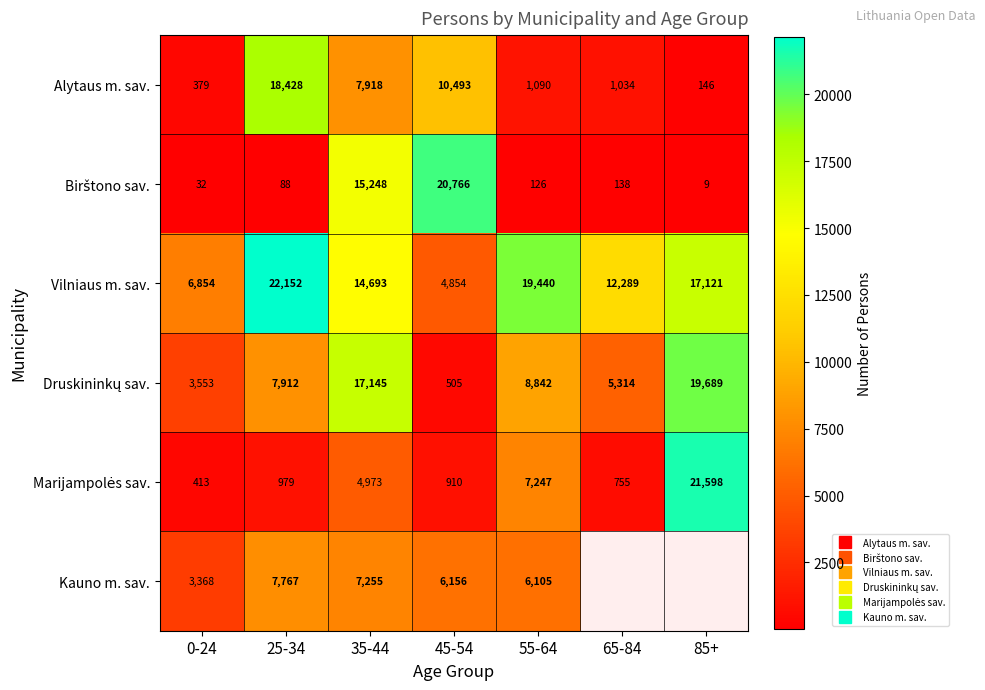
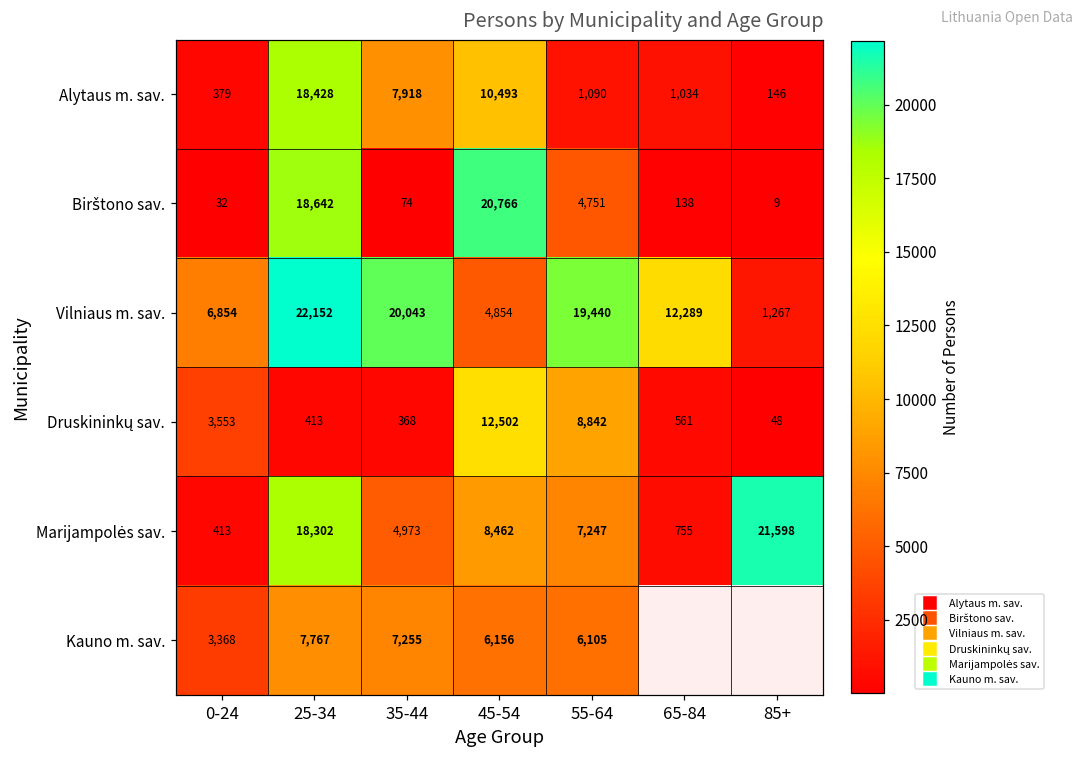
Birštono sav., 25-34: 88 -> 18,642
Birštono sav., 35-44: 15,248 -> 74
Birštono sav., 55-64: 126 -> 4,751
Vilniaus m. sav., 35-44: 14,693 -> 20,043
Vilniaus m. sav., 85+: 17,121 -> 1,267
Druskininkų sav., 25-34: 7,912 -> 413
Druskininkų sav., 35-44: 17,145 -> 368
Druskininkų sav., 45-54: 505 -> 12,502
Druskininkų sav., 65-84: 5,314 -> 561
Druskininkų sav., 85+: 19,689 -> 48
Marijampolės sav., 25-34: 979 -> 18,302
Marijampolės sav., 45-54: 910 -> 8,462
